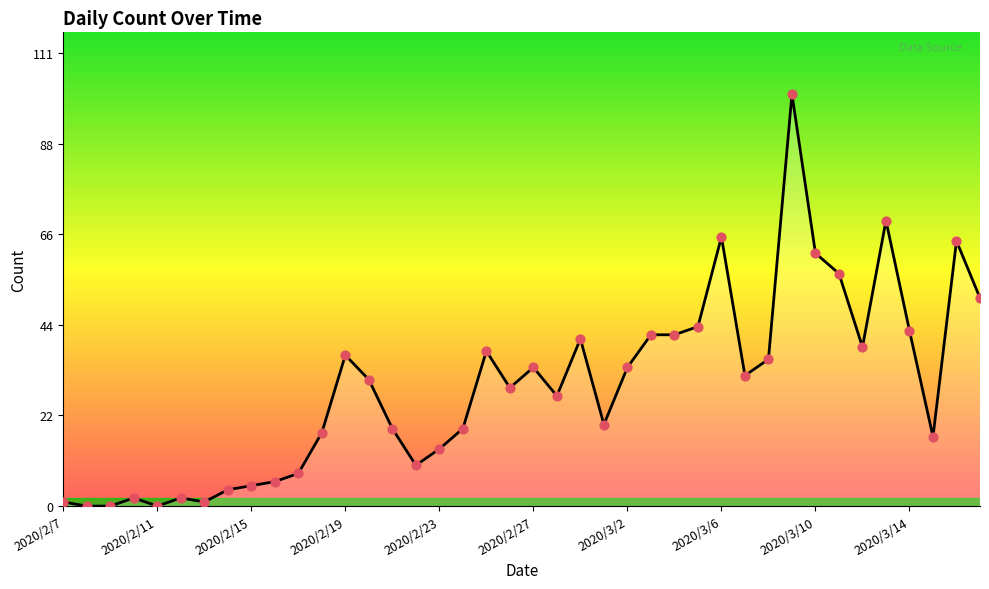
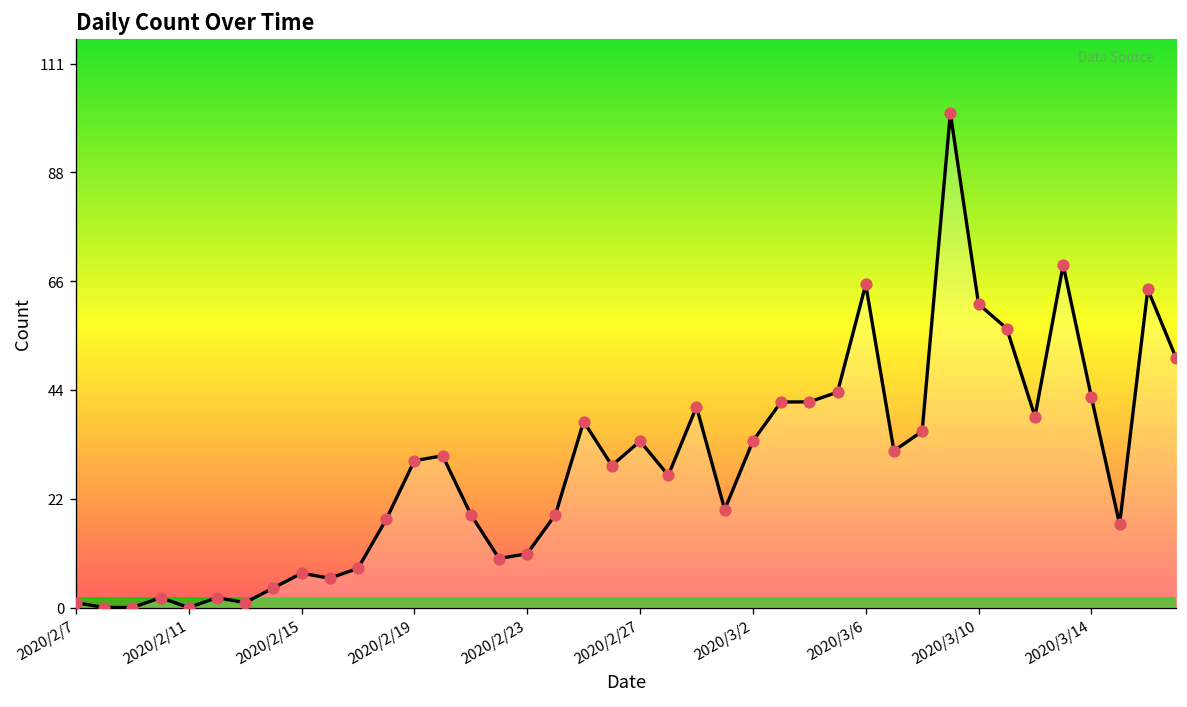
2020/2/15: 5 -> 7
2020/2/19: 37 -> 30
2020/2/23: 14 -> 11
